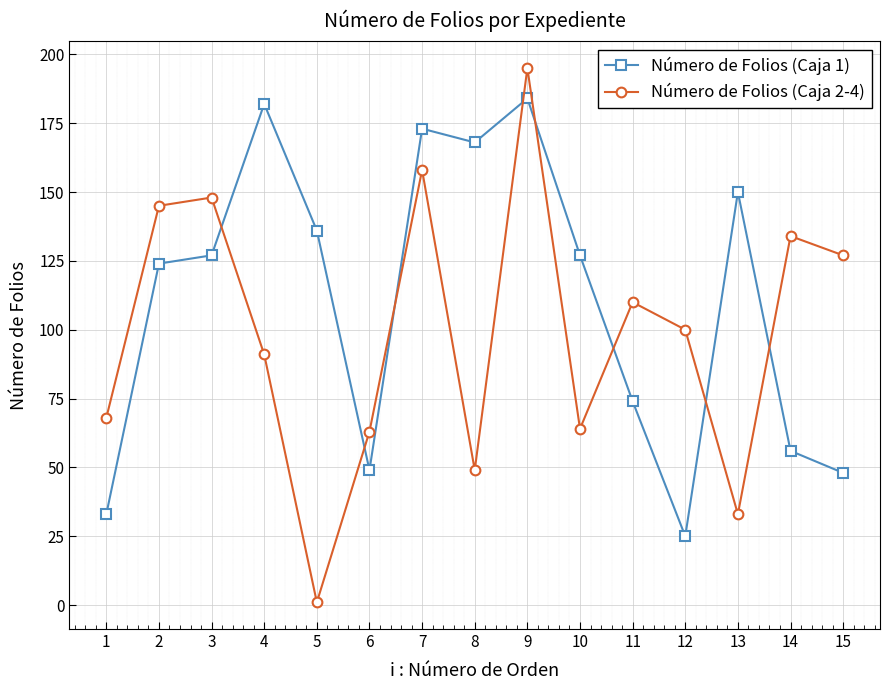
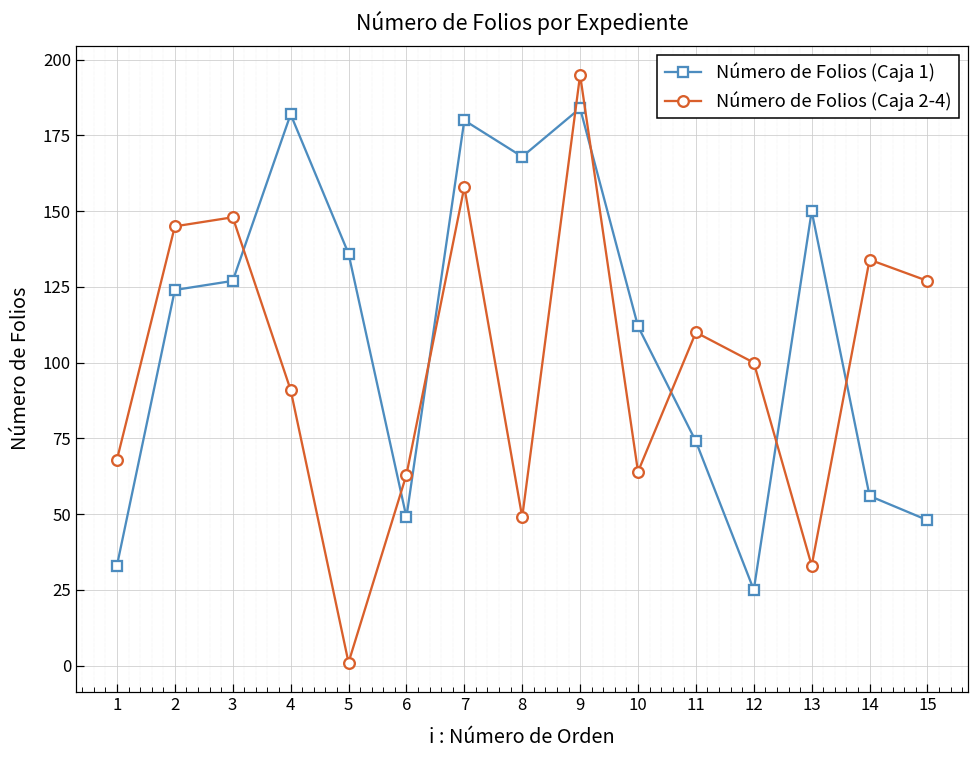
Número de Folios (Caja 1), 7: 173 -> 180
Número de Folios (Caja 1), 10: 127 -> 112
